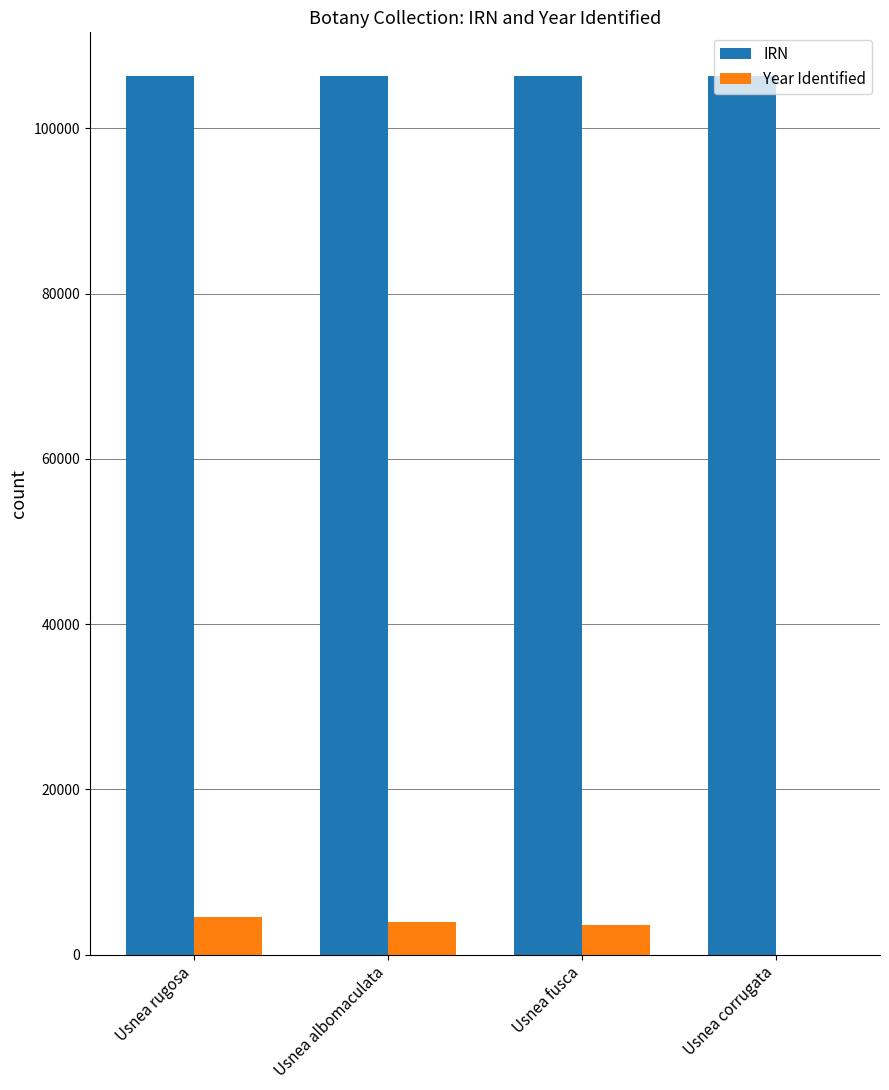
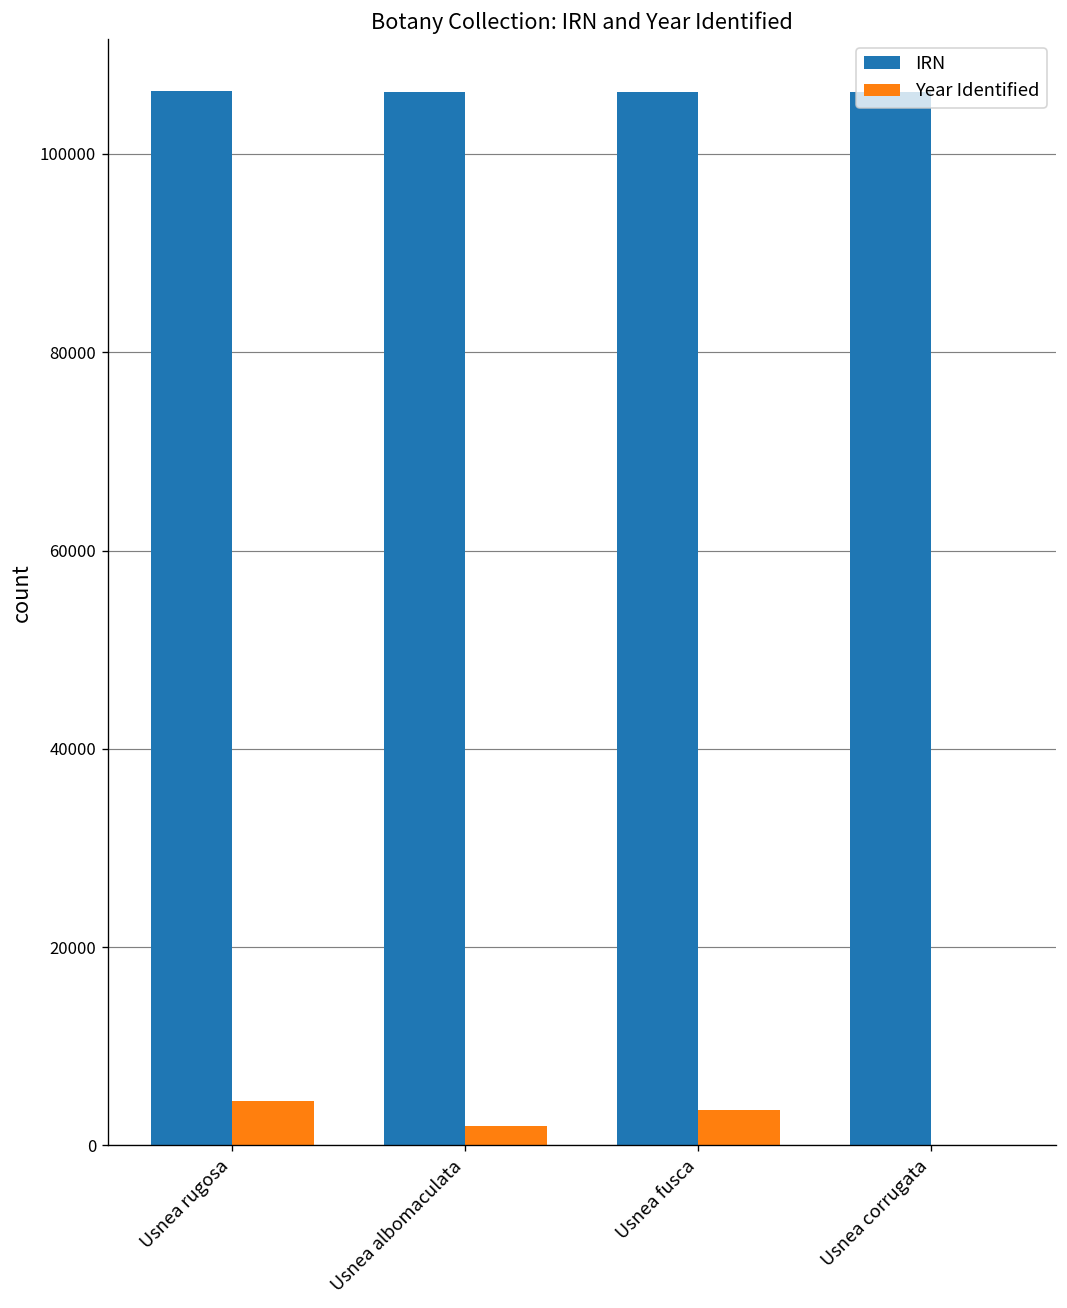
Year Identified, Usnea albomaculata: 4000 -> 2000
